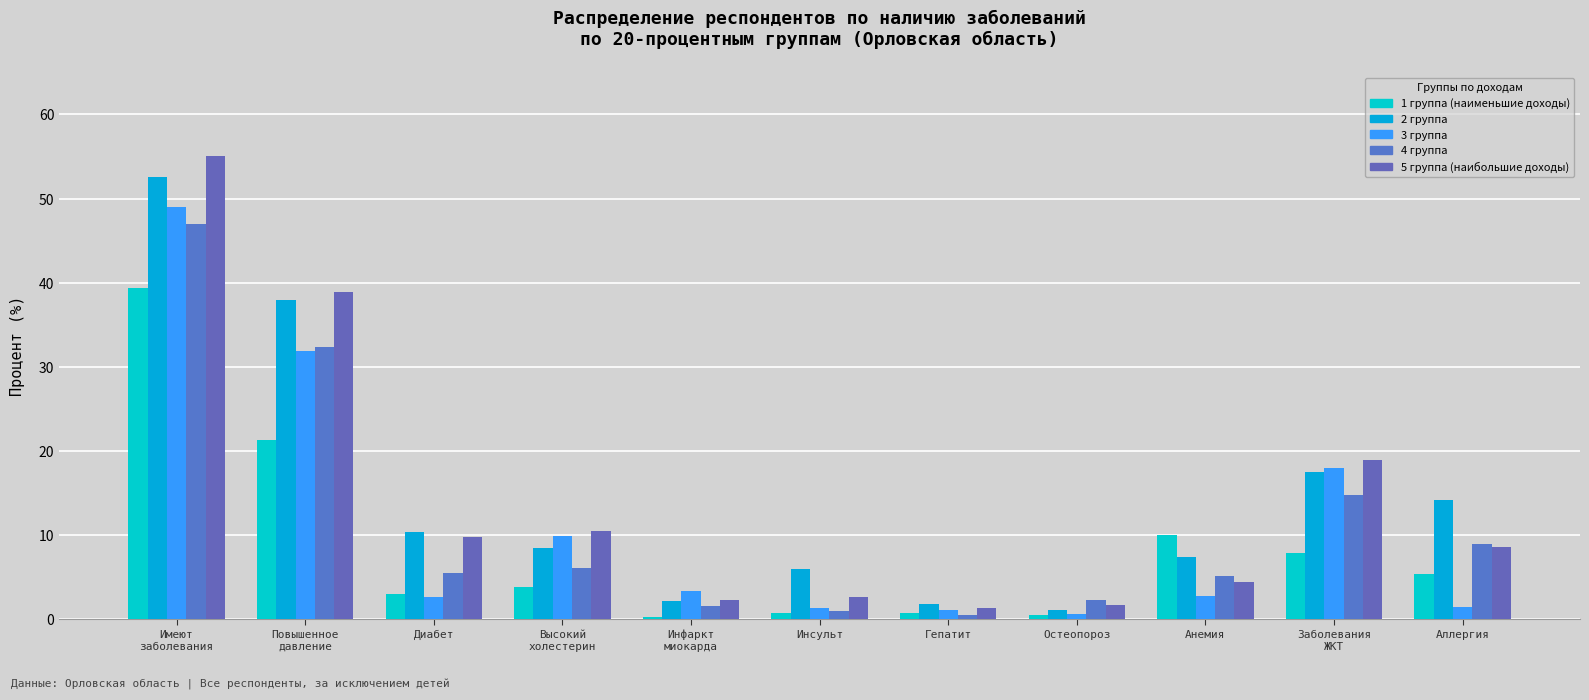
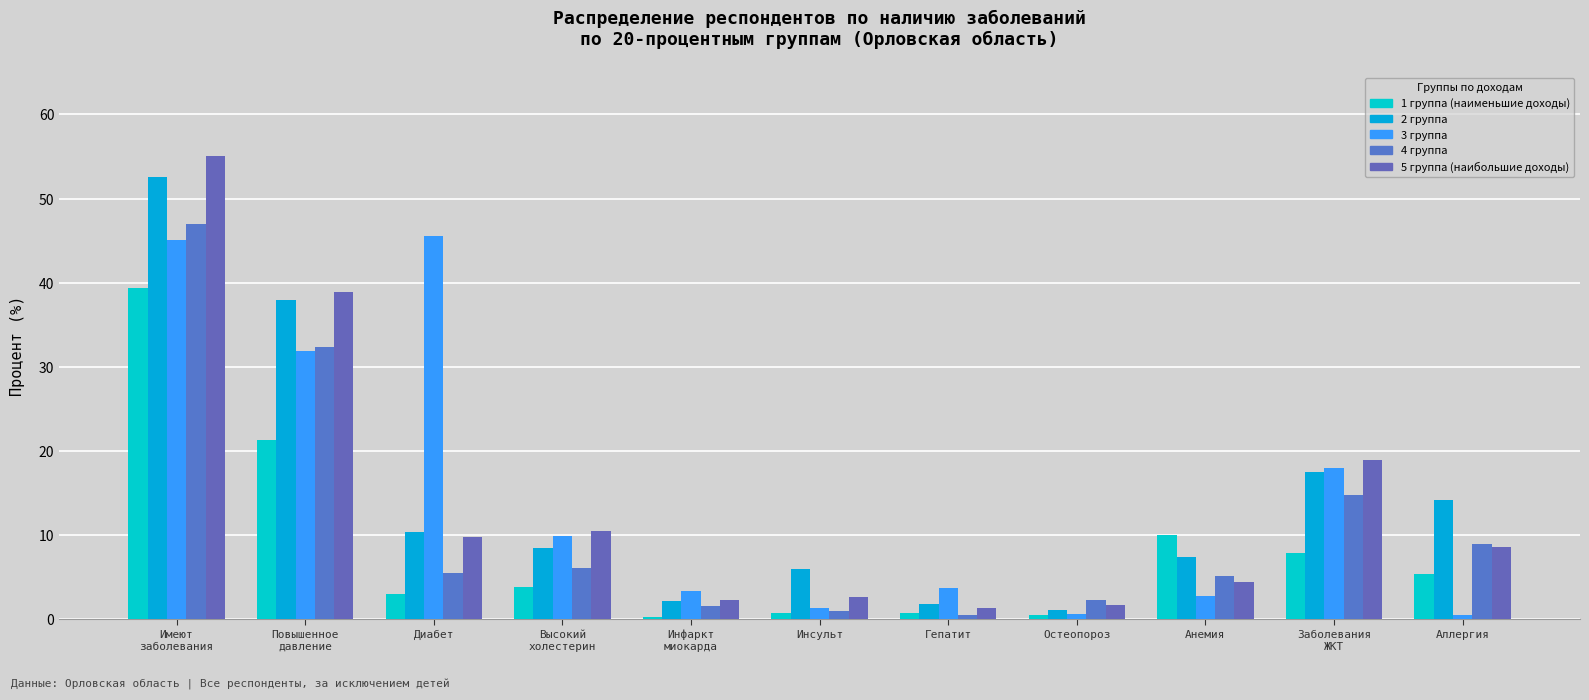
3 группа, Имеют заболевания: 49 -> 45
3 группа, Диабет: 3 -> 46
3 группа, Гепатит: 1 -> 4
3 группа, Аллергия: 1 -> 0
